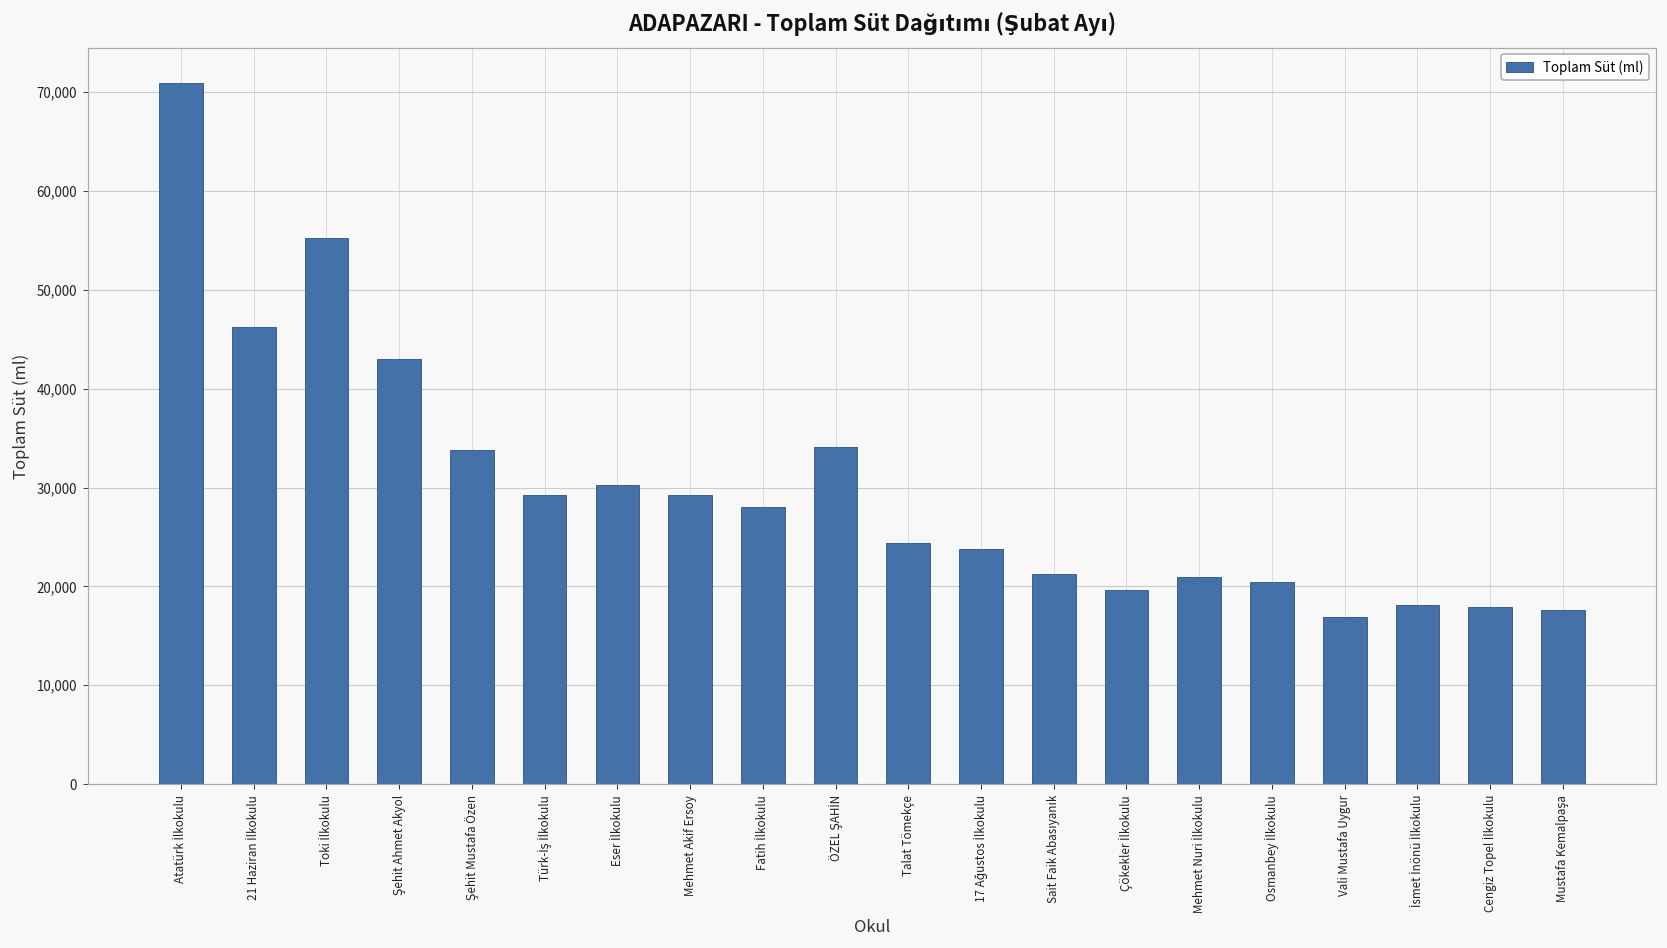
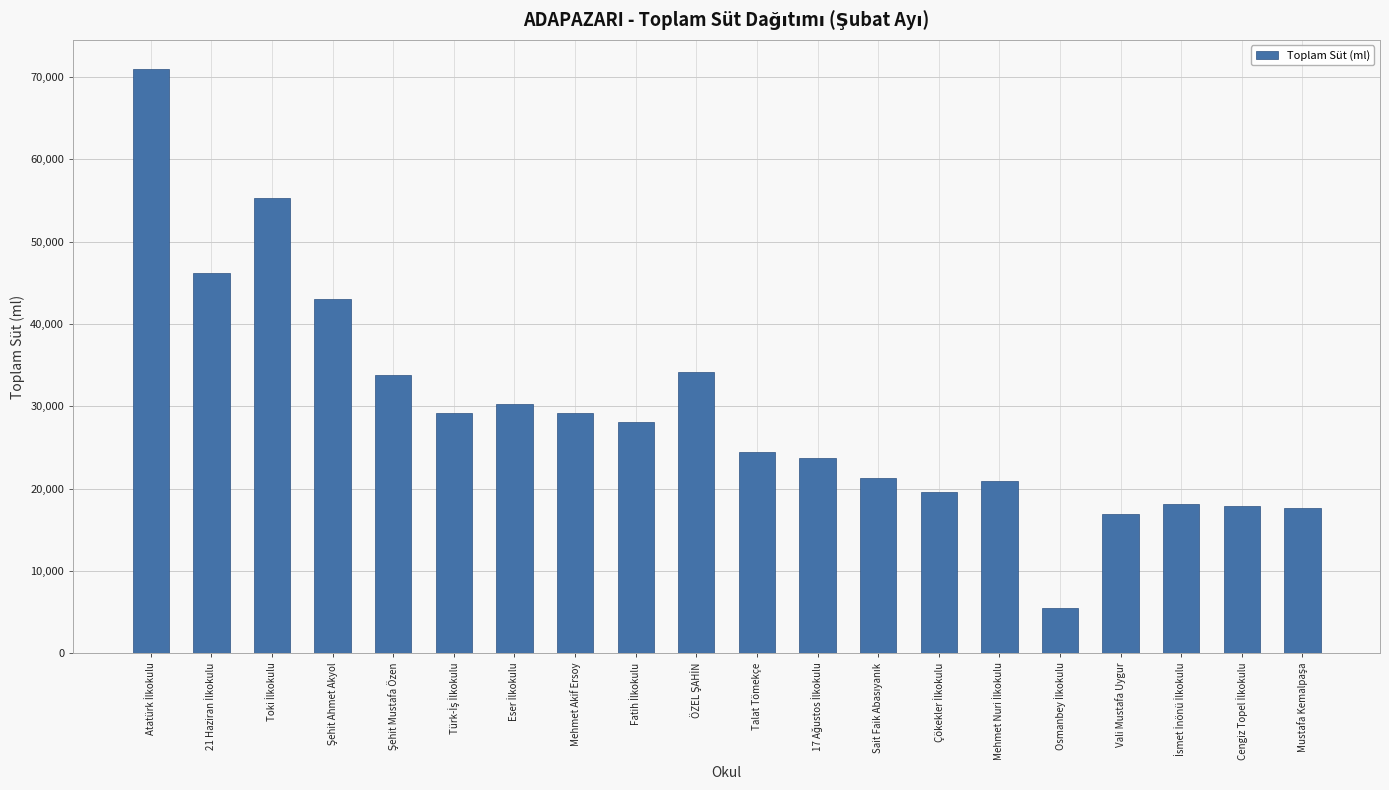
Osmanbey İlkokulu: 20,000 -> 6,000
